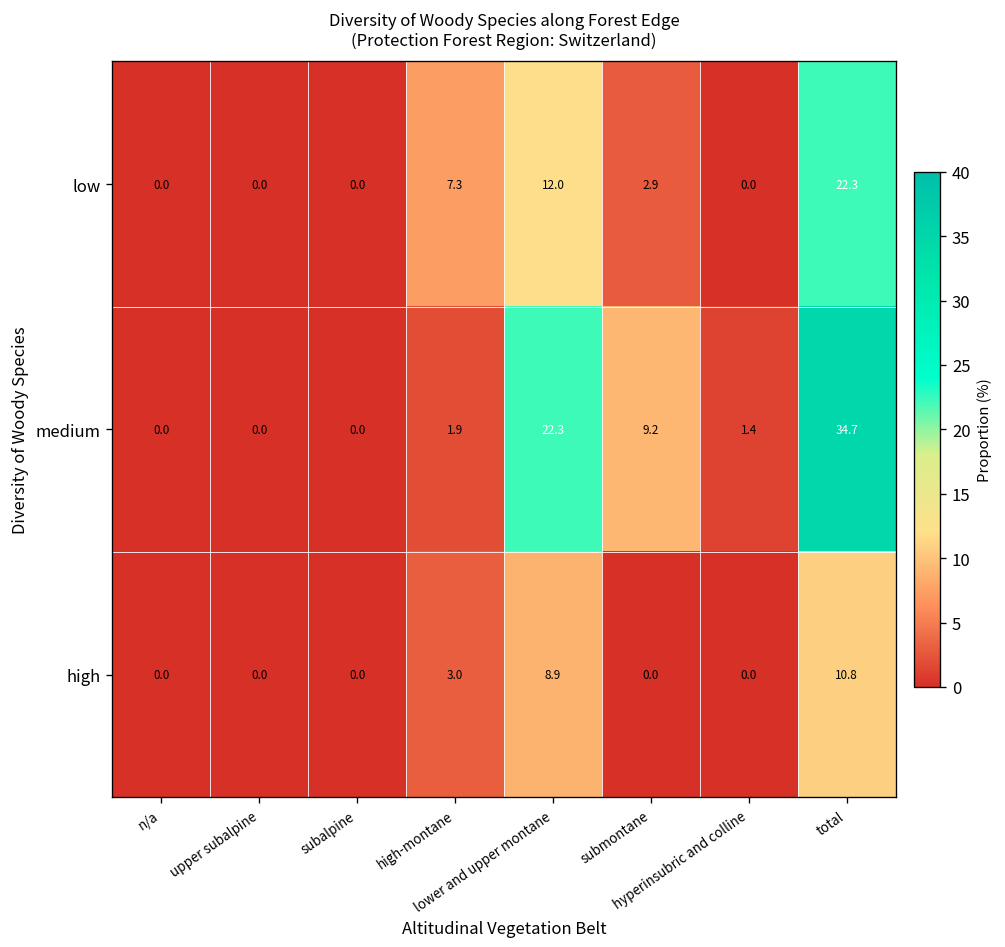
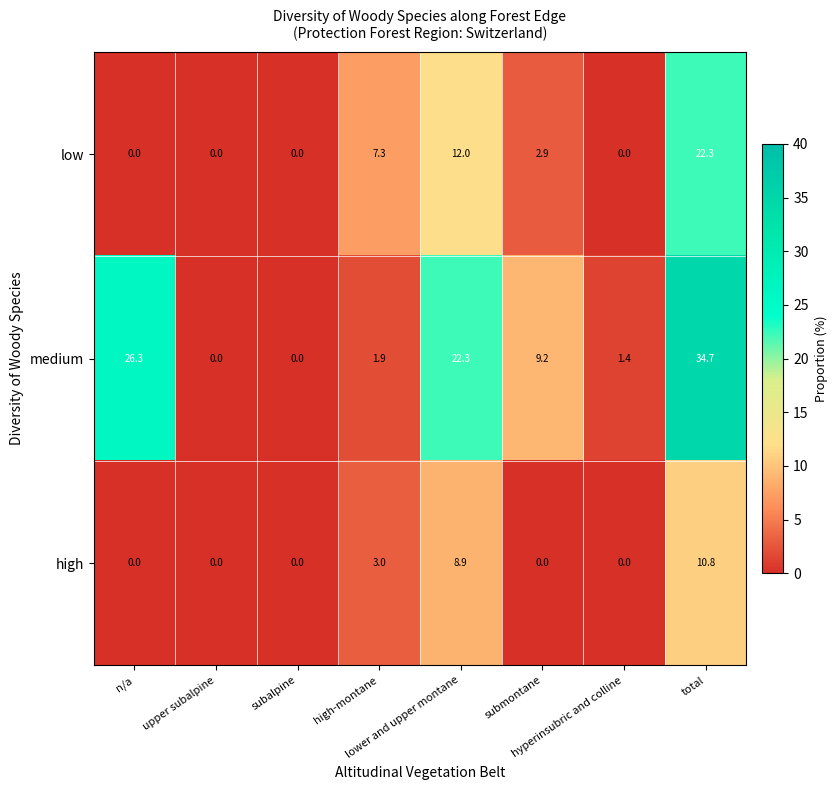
medium, n/a: 0.0 -> 26.3
